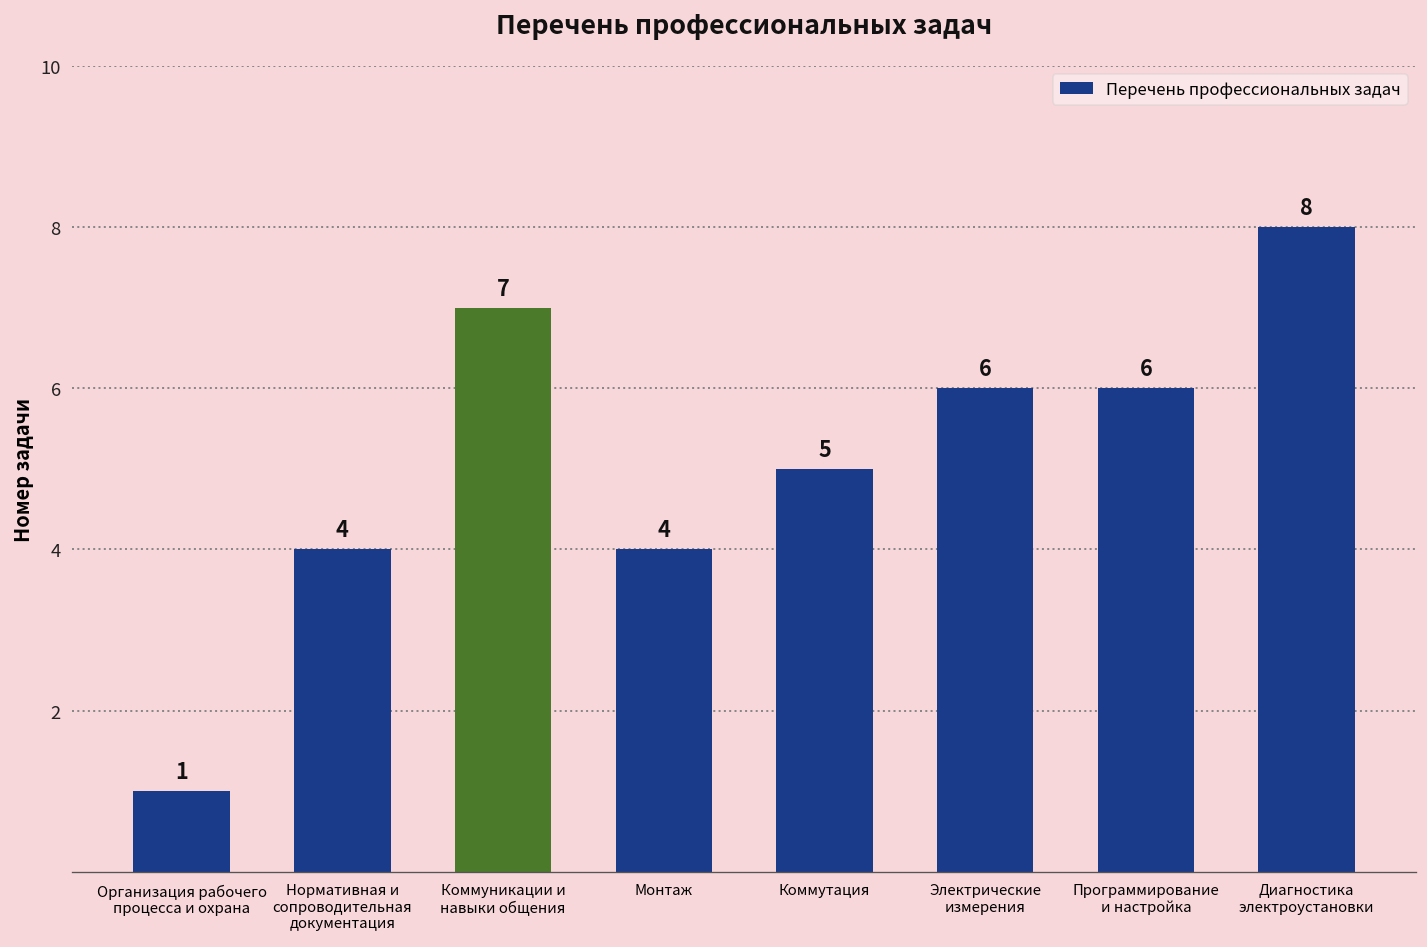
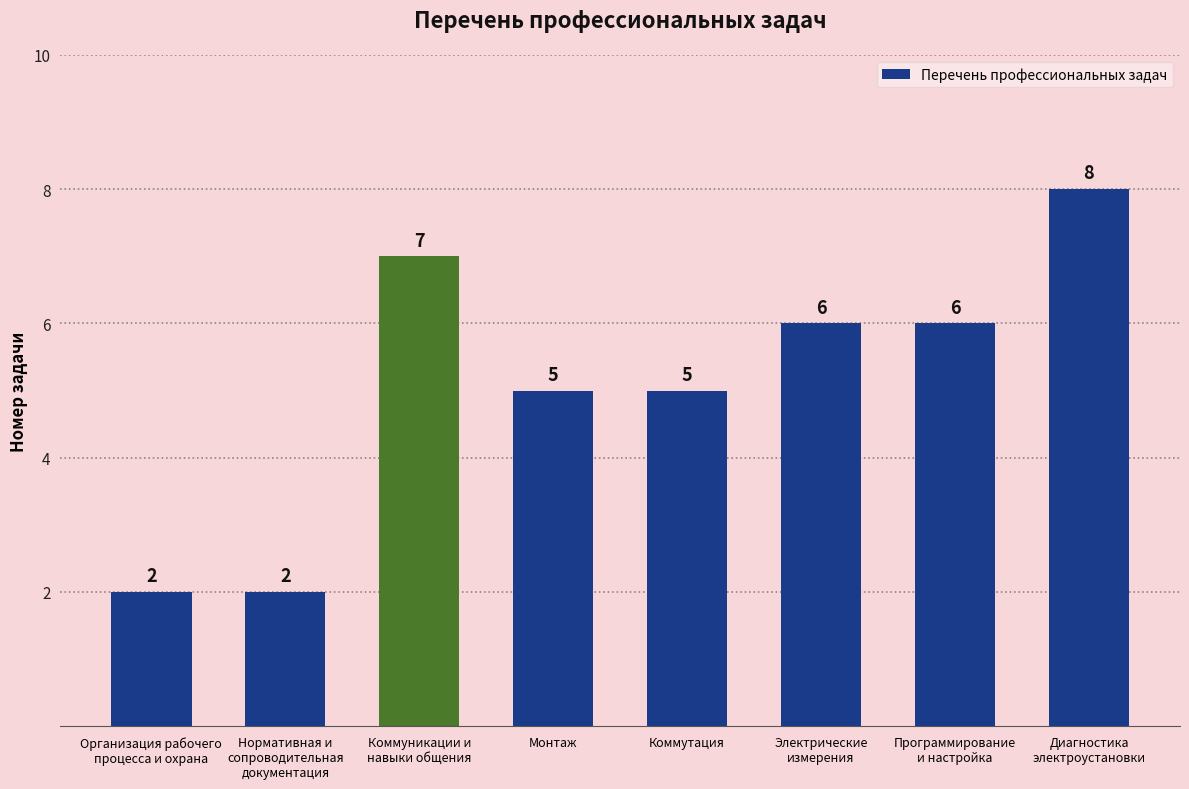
Организация рабочего процесса и охрана: 1 -> 2
Нормативная и сопроводительная документация: 4 -> 2
Монтаж: 4 -> 5
